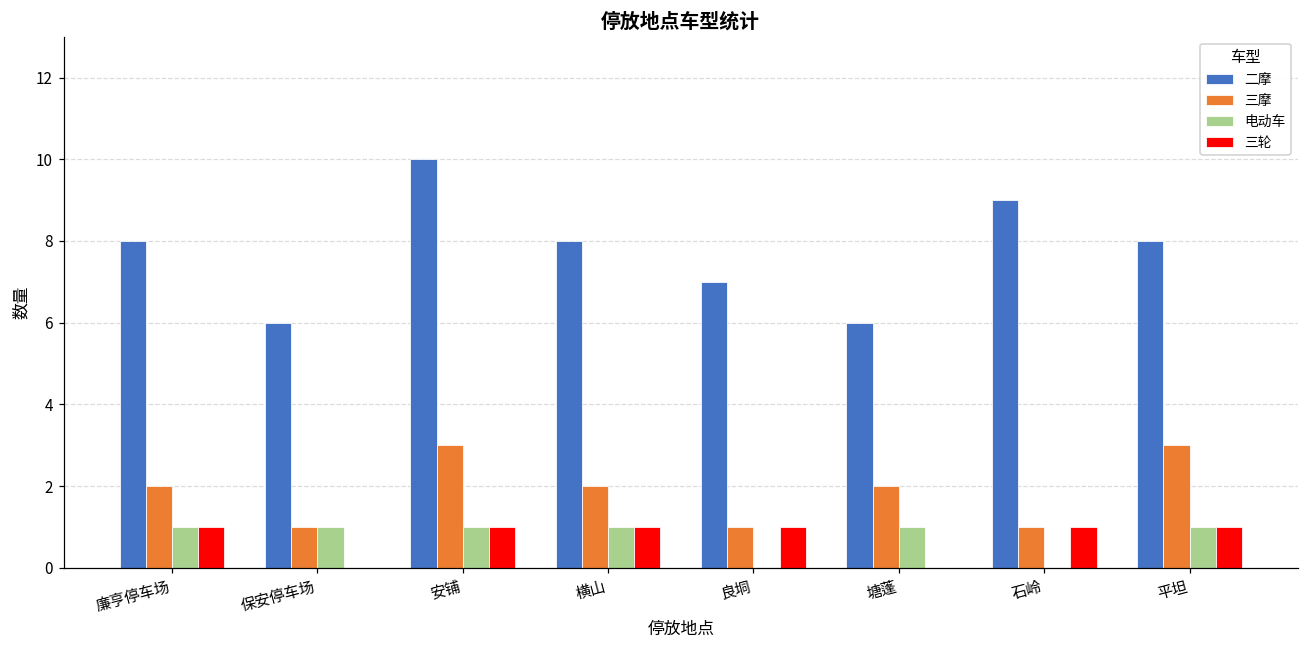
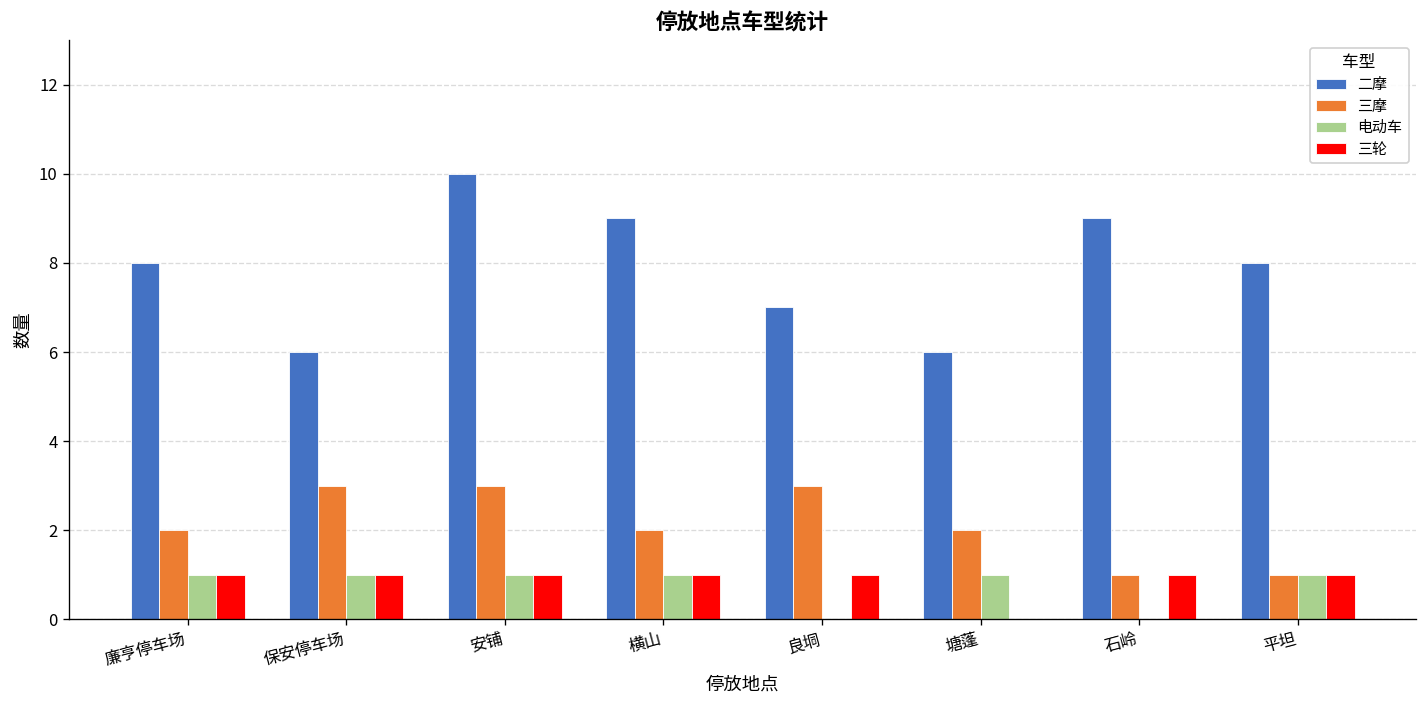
三摩, 保安停车场: 1 -> 3
三轮, 保安停车场: 0 -> 1
二摩, 横山: 8 -> 9
三摩, 良垌: 1 -> 3
三摩, 平坦: 3 -> 1
